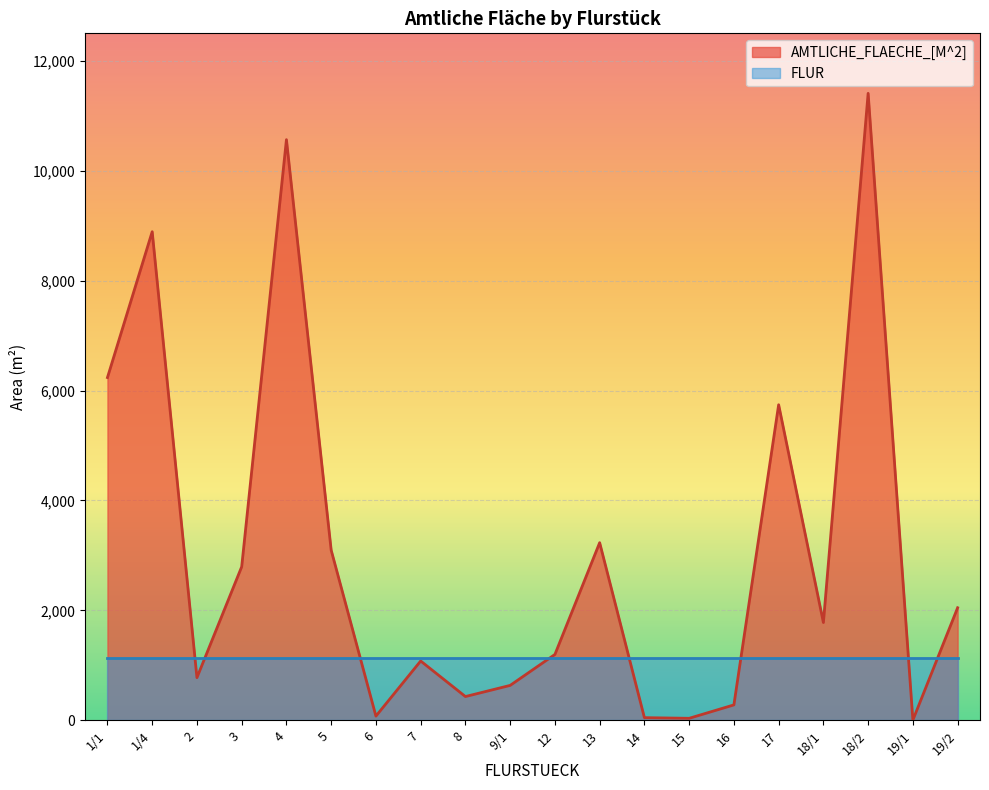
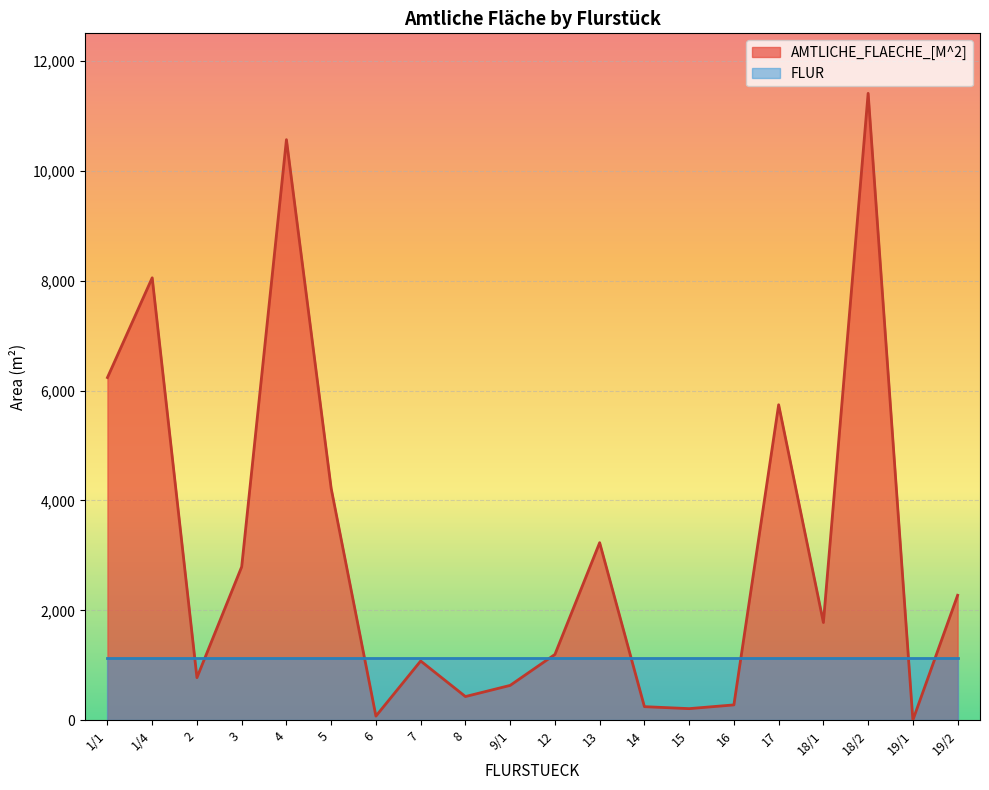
AMTLICHE_FLAECHE_[M^2], 1/4: 8,900 -> 8,100
AMTLICHE_FLAECHE_[M^2], 5: 3,100 -> 4,200
AMTLICHE_FLAECHE_[M^2], 14: 0 -> 200
AMTLICHE_FLAECHE_[M^2], 15: 0 -> 200
AMTLICHE_FLAECHE_[M^2], 19/2: 2,000 -> 2,300
